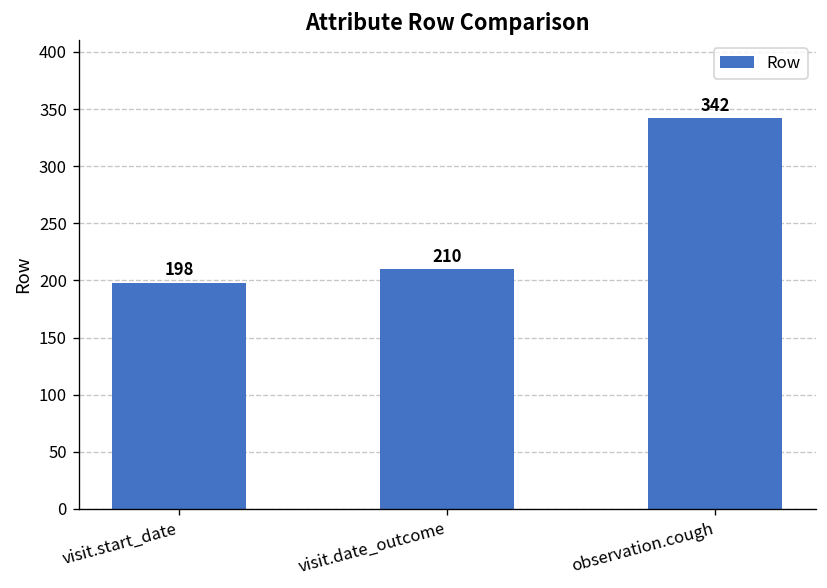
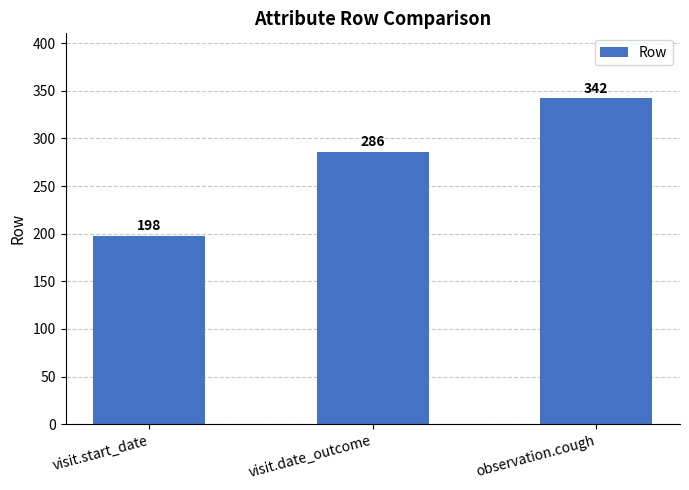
visit.date_outcome: 210 -> 286
